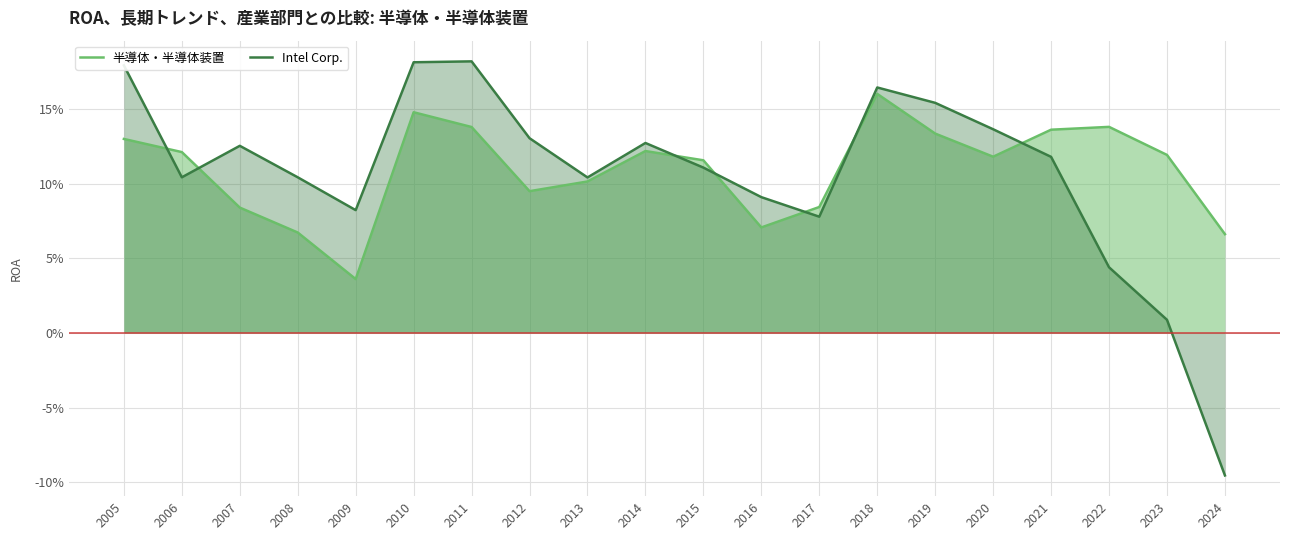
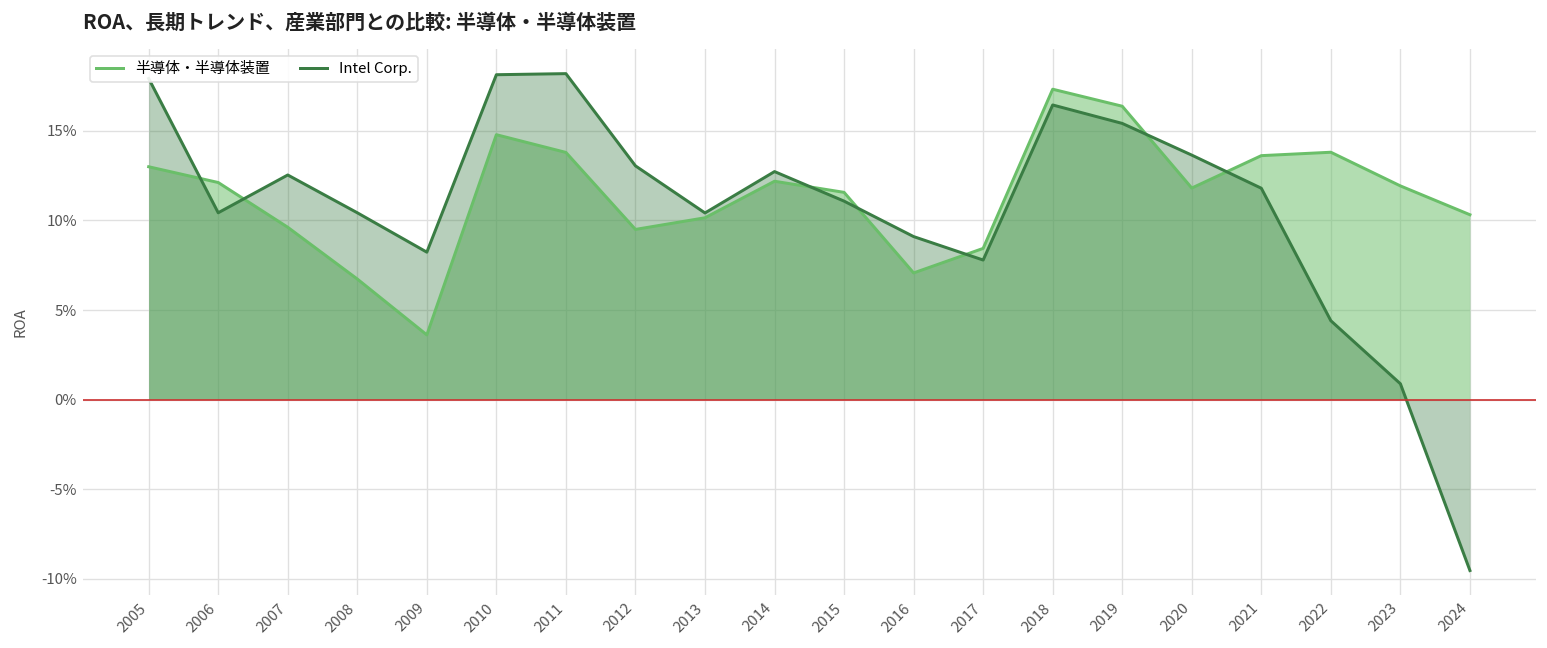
半導体・半導体装置, 2007: 8.4% -> 9.6%
半導体・半導体装置, 2018: 16.0% -> 17.3%
半導体・半導体装置, 2019: 13.4% -> 16.4%
半導体・半導体装置, 2024: 6.6% -> 10.3%
